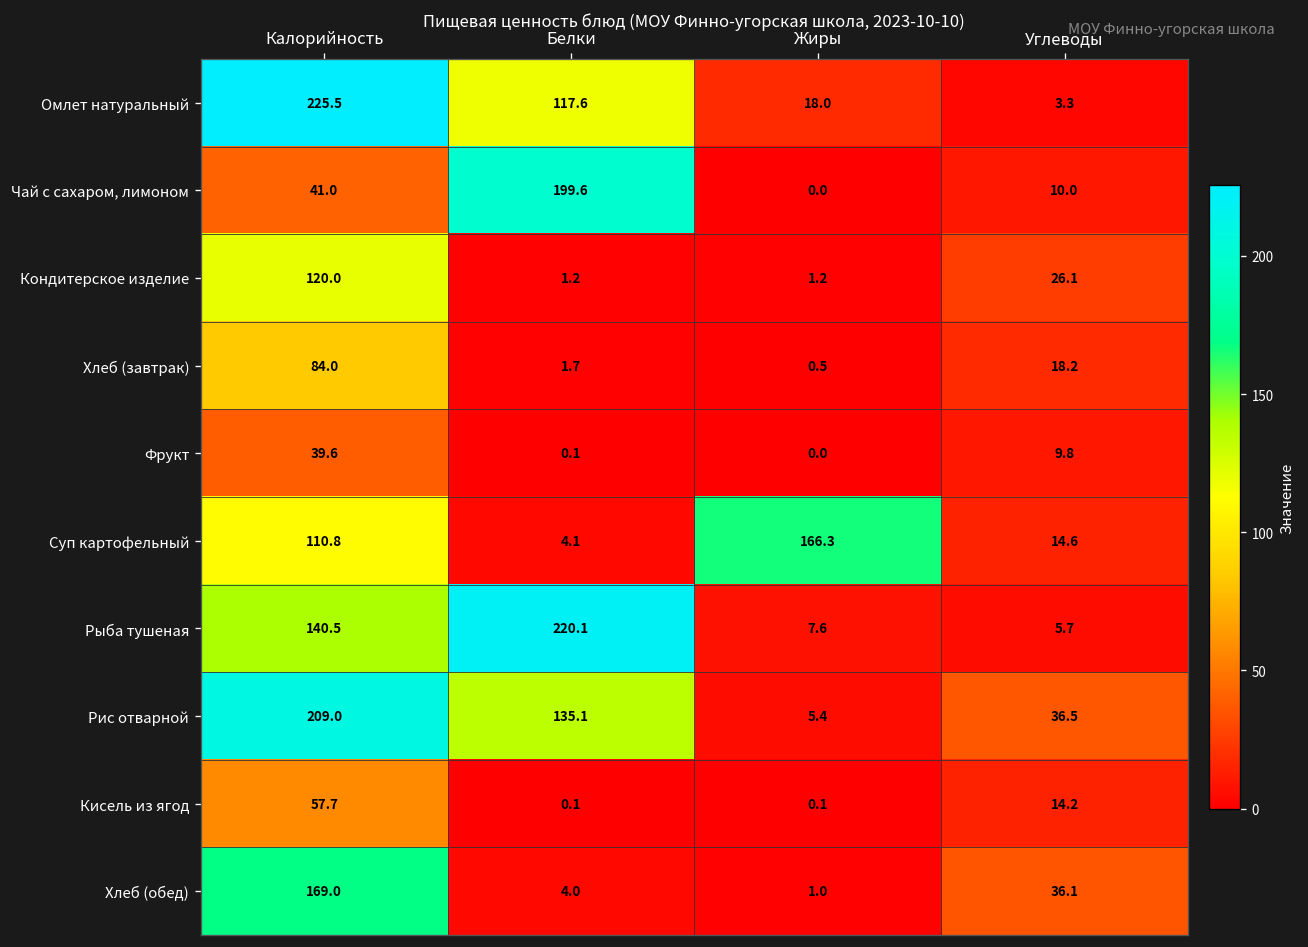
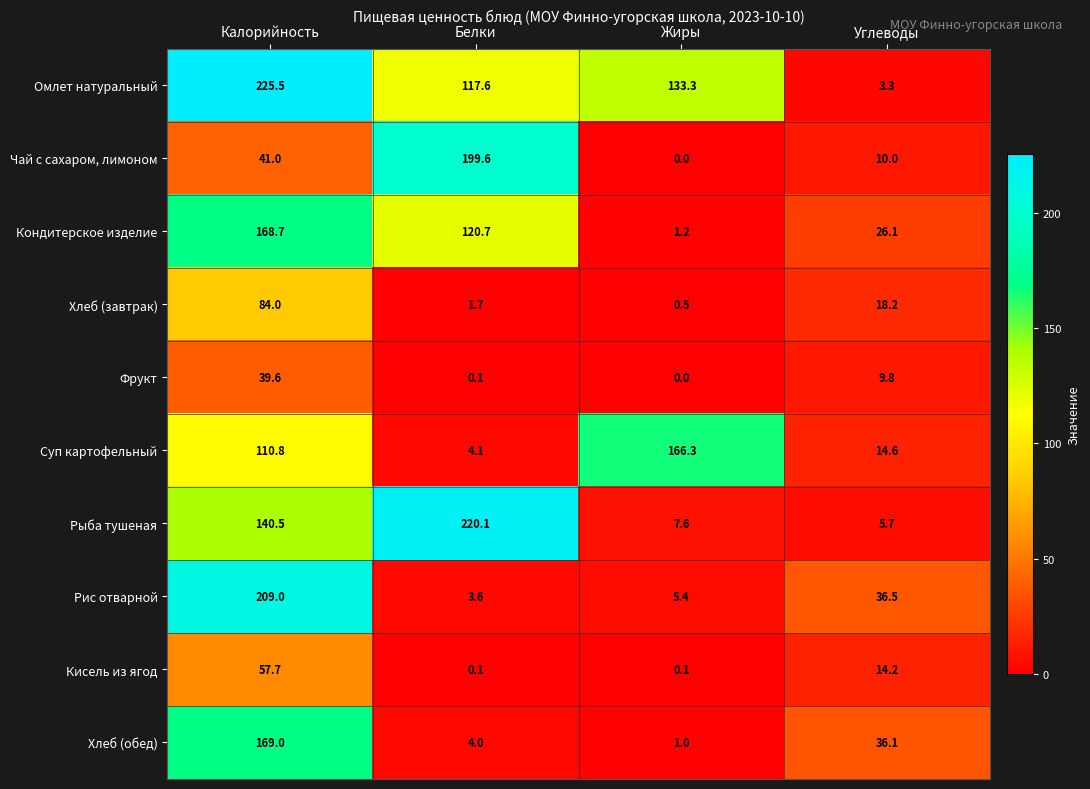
Омлет натуральный, Жиры: 18.0 -> 133.3
Кондитерское изделие, Калорийность: 120.0 -> 168.7
Кондитерское изделие, Белки: 1.2 -> 120.7
Рис отварной, Белки: 135.1 -> 3.6
